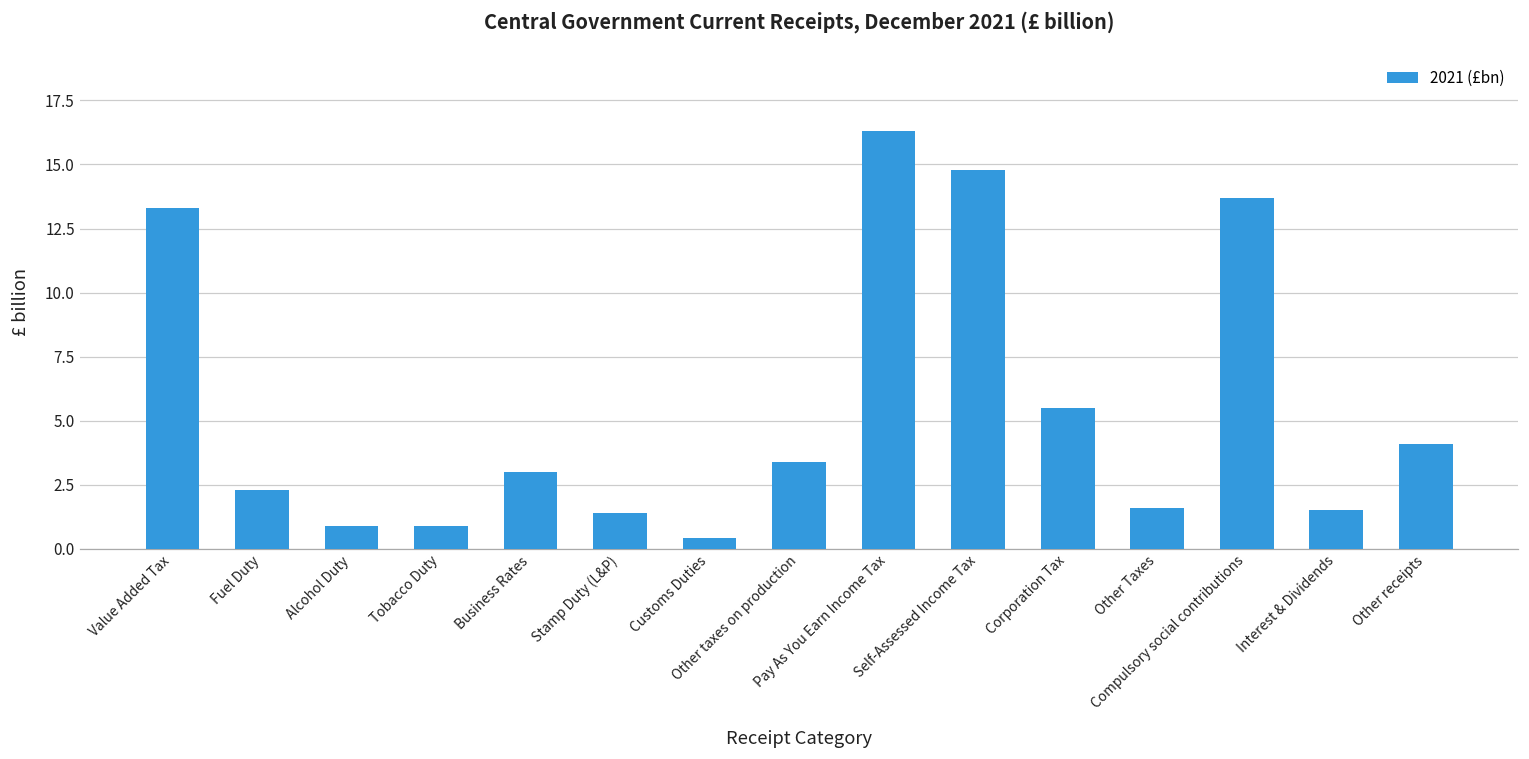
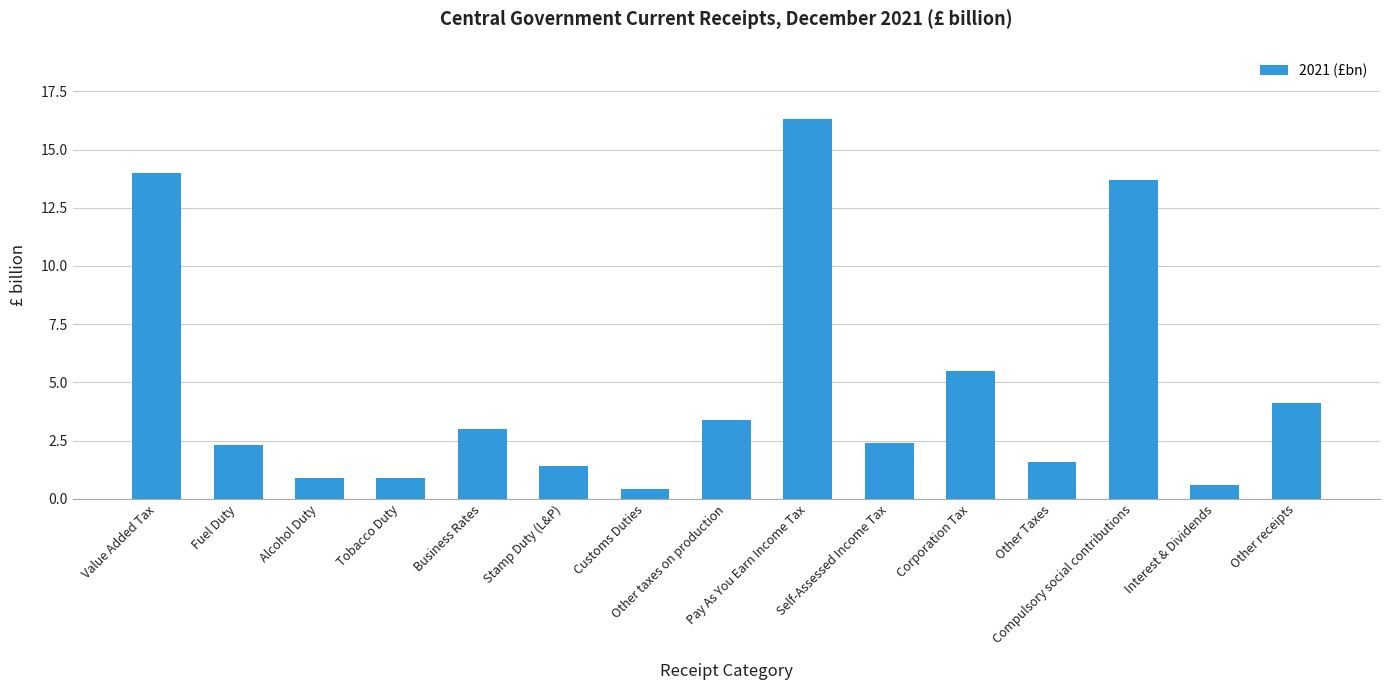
Value Added Tax: 13.3 -> 14.0
Self-Assessed Income Tax: 14.8 -> 2.4
Interest & Dividends: 1.5 -> 0.6
